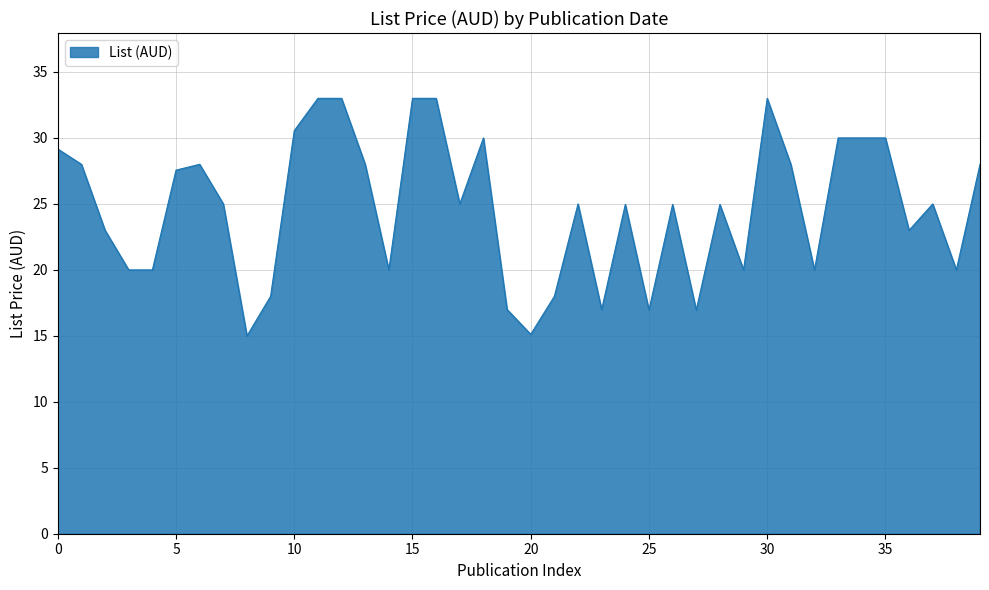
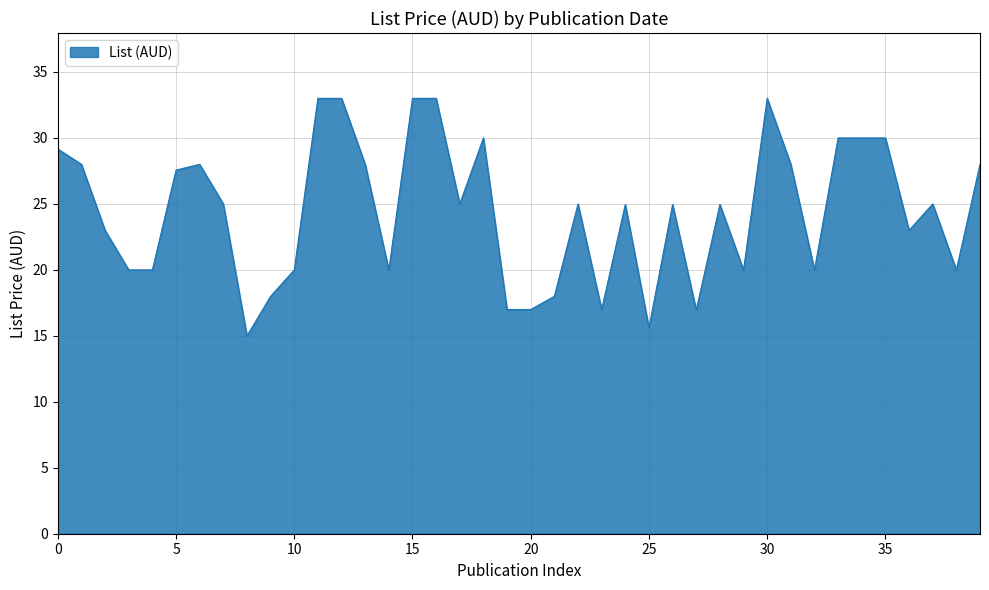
10: 30.5 -> 20.0
20: 15.1 -> 17.0
25: 17.0 -> 15.6
